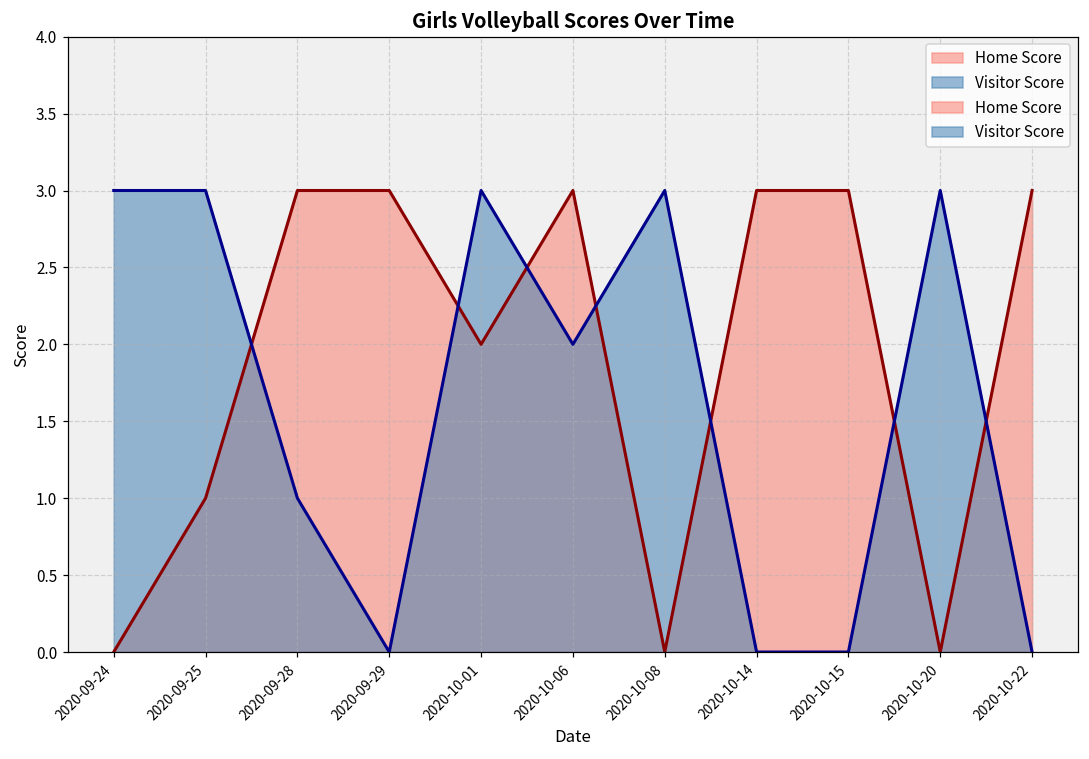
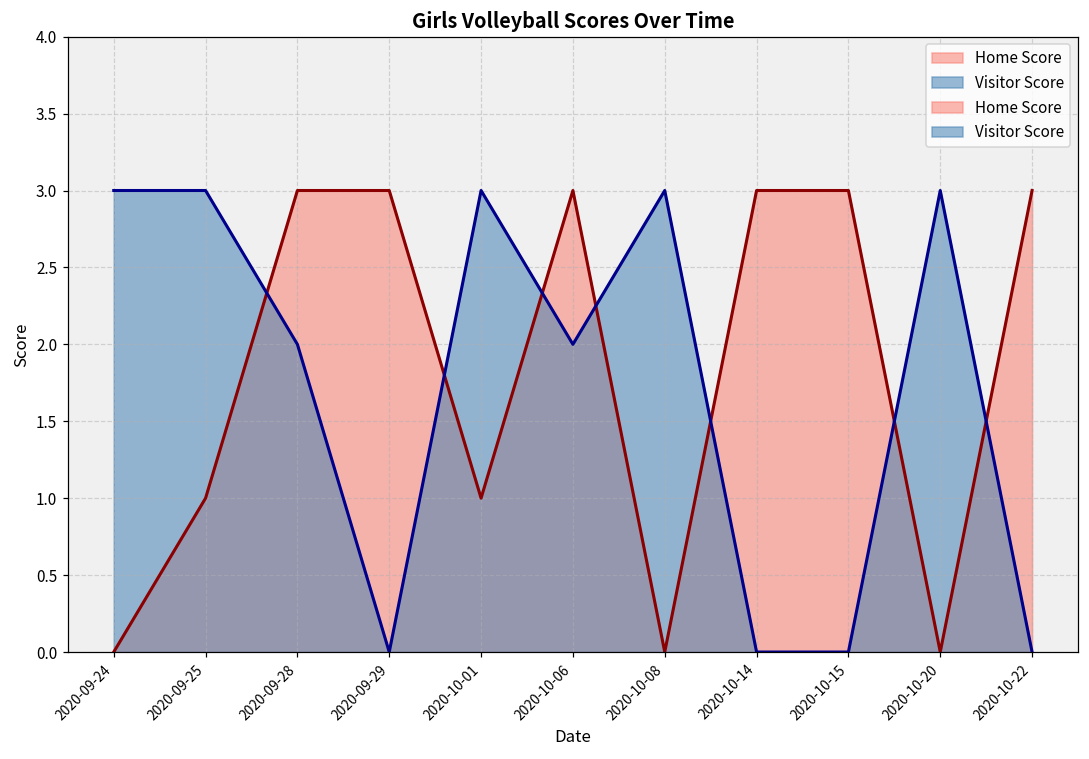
Visitor Score, 2020-09-28: 1 -> 2
Home Score, 2020-10-01: 2 -> 1
